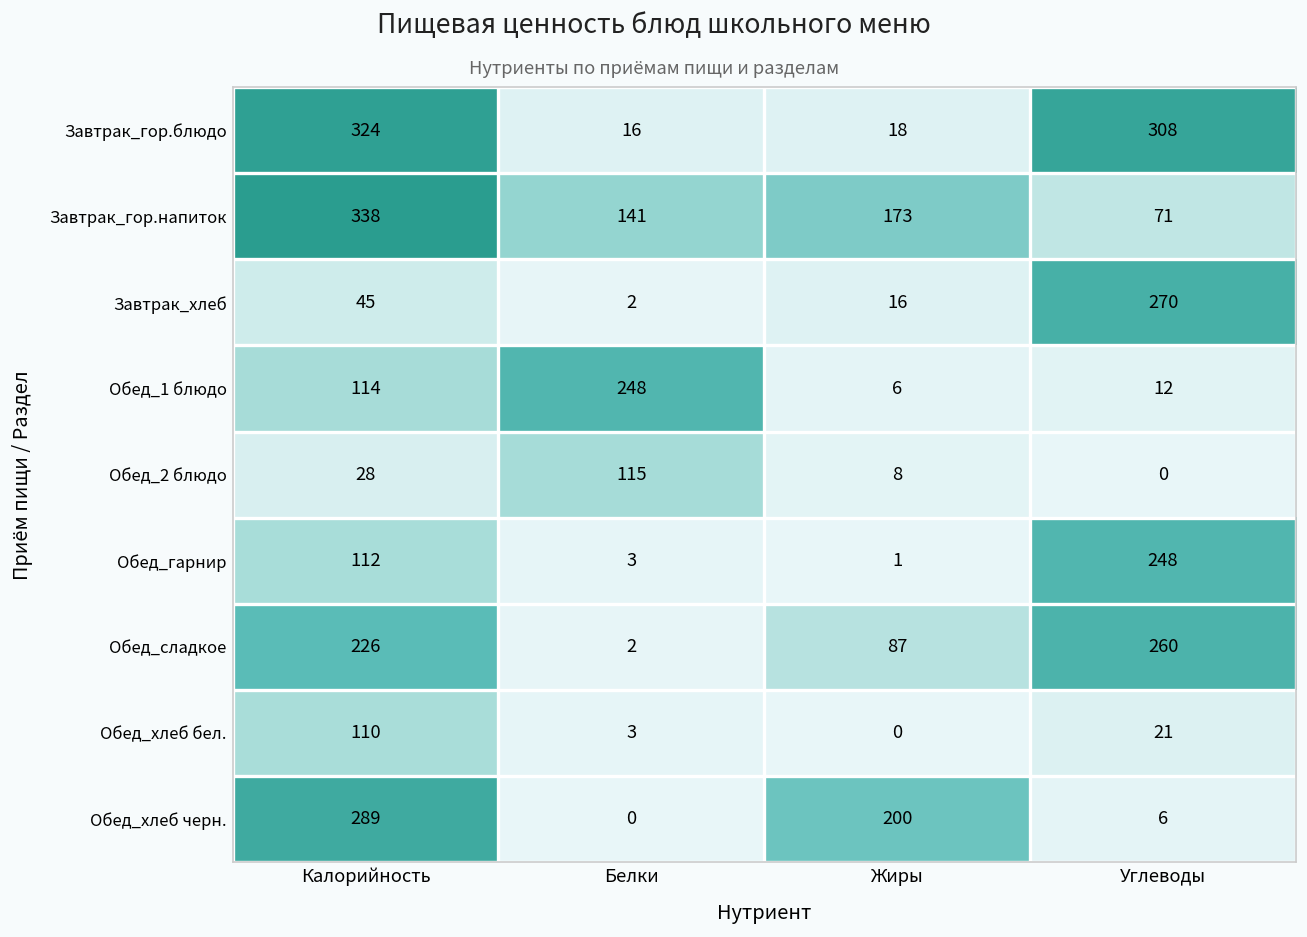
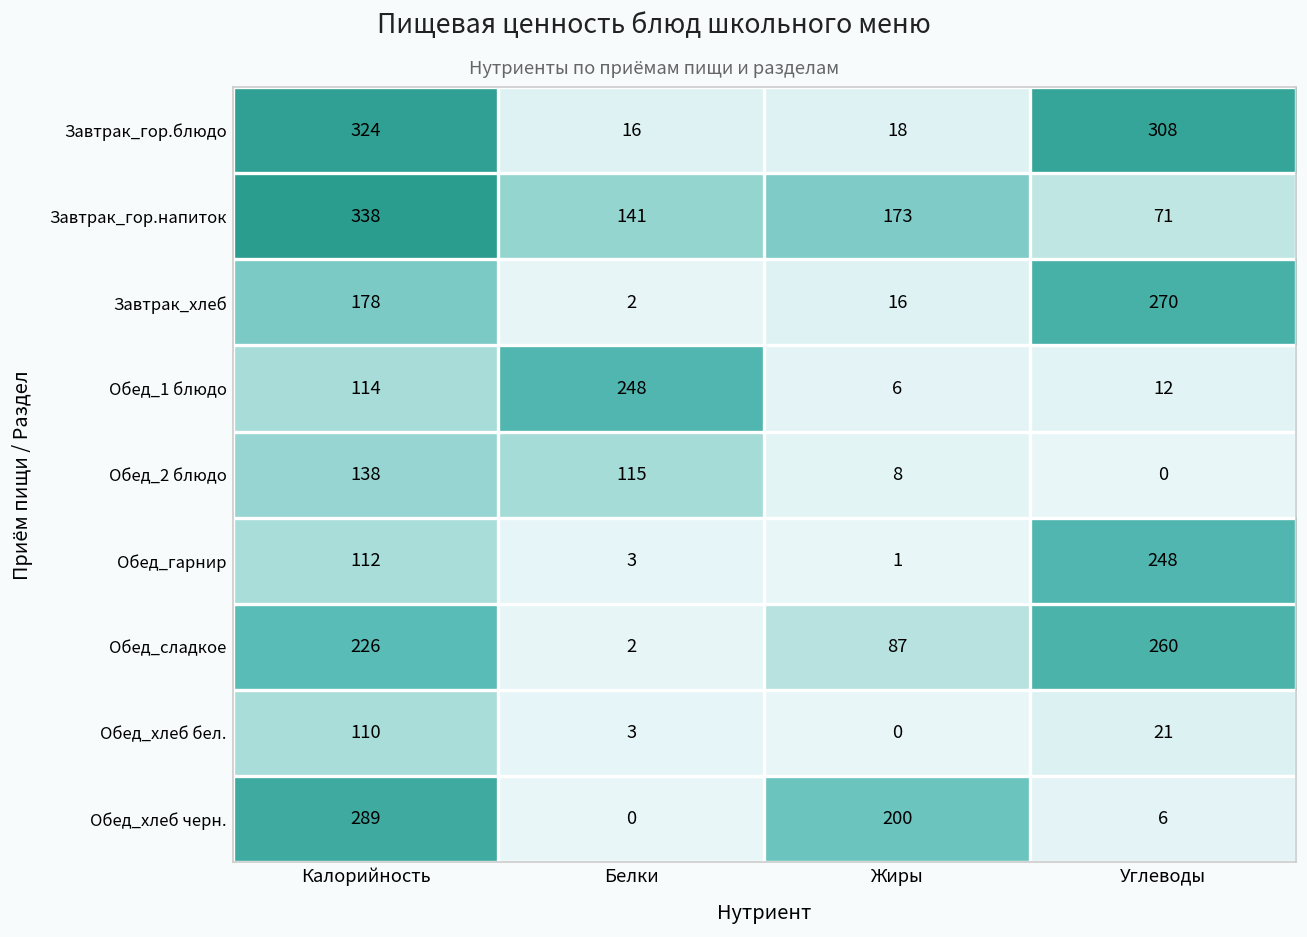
Завтрак_хлеб, Калорийность: 45 -> 178
Обед_2 блюдо, Калорийность: 28 -> 138
